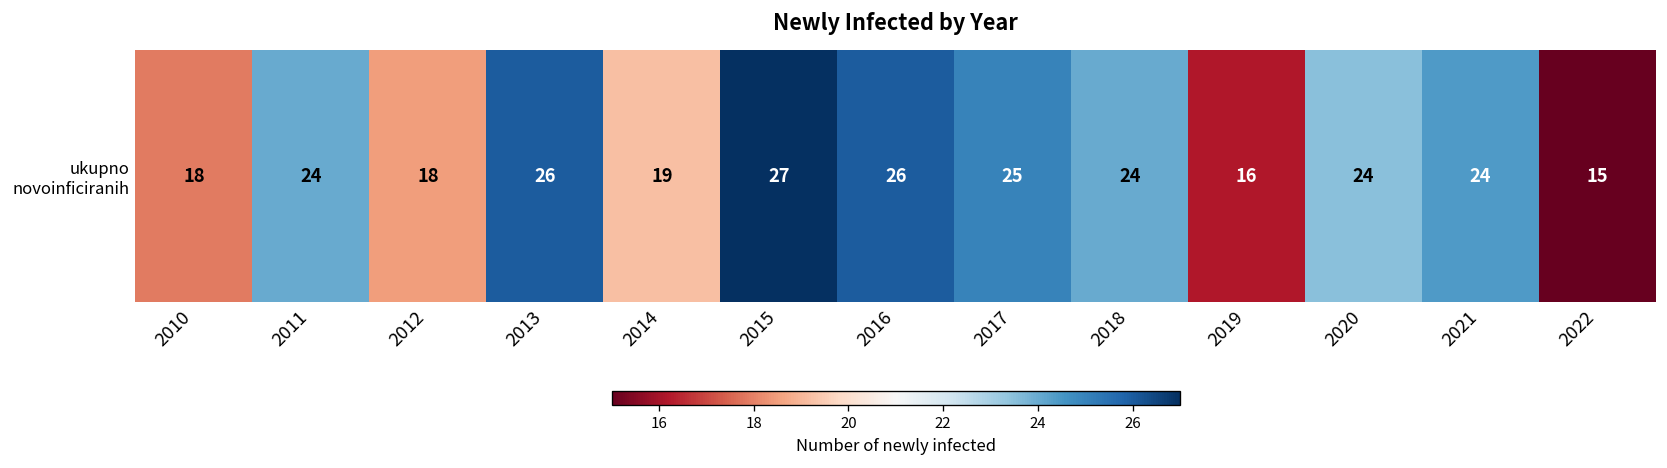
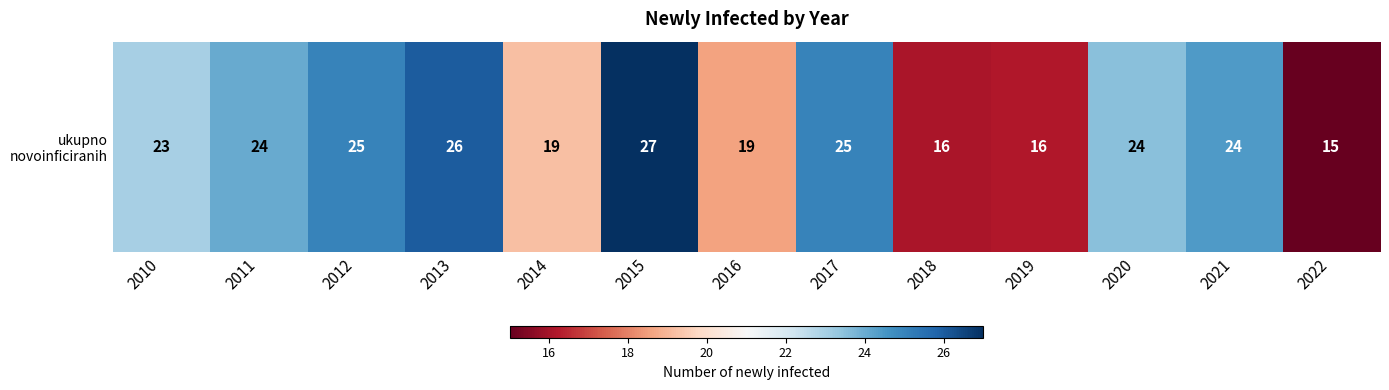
ukupno novoinficiranih, 2010: 18 -> 23
ukupno novoinficiranih, 2012: 18 -> 25
ukupno novoinficiranih, 2016: 26 -> 19
ukupno novoinficiranih, 2018: 24 -> 16
